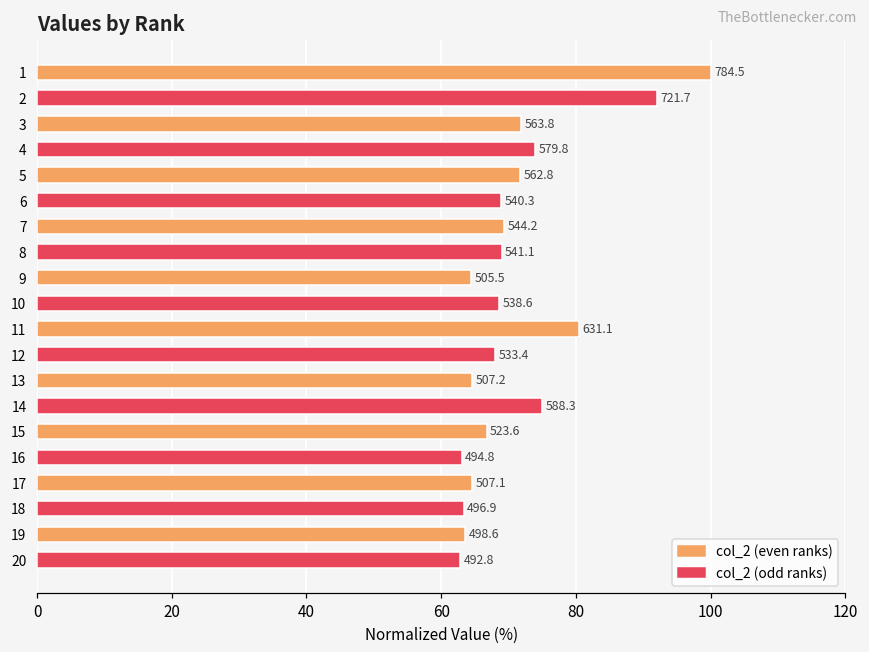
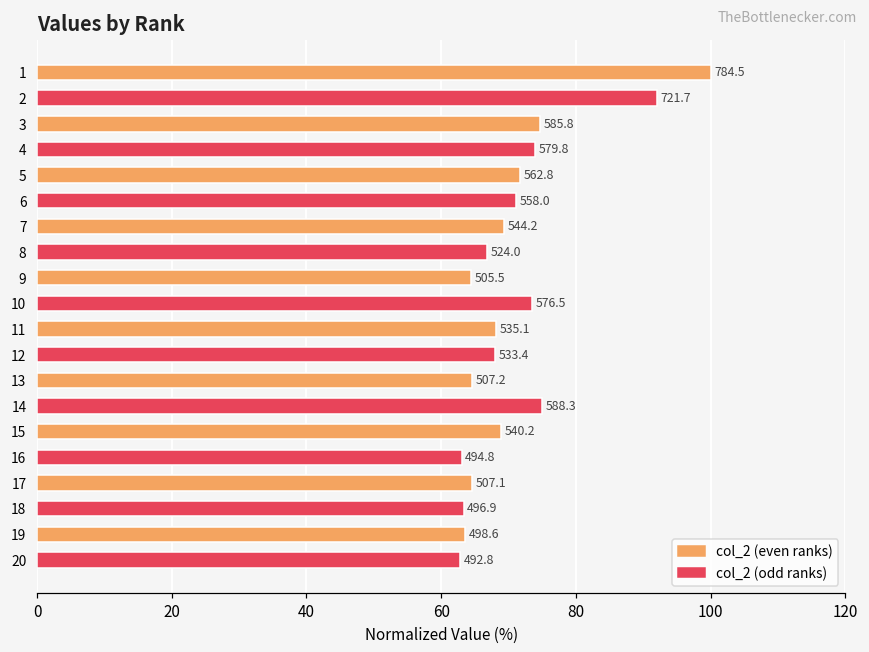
3: 563.8 -> 585.8
6: 540.3 -> 558.0
8: 541.1 -> 524.0
10: 538.6 -> 576.5
11: 631.1 -> 535.1
15: 523.6 -> 540.2
